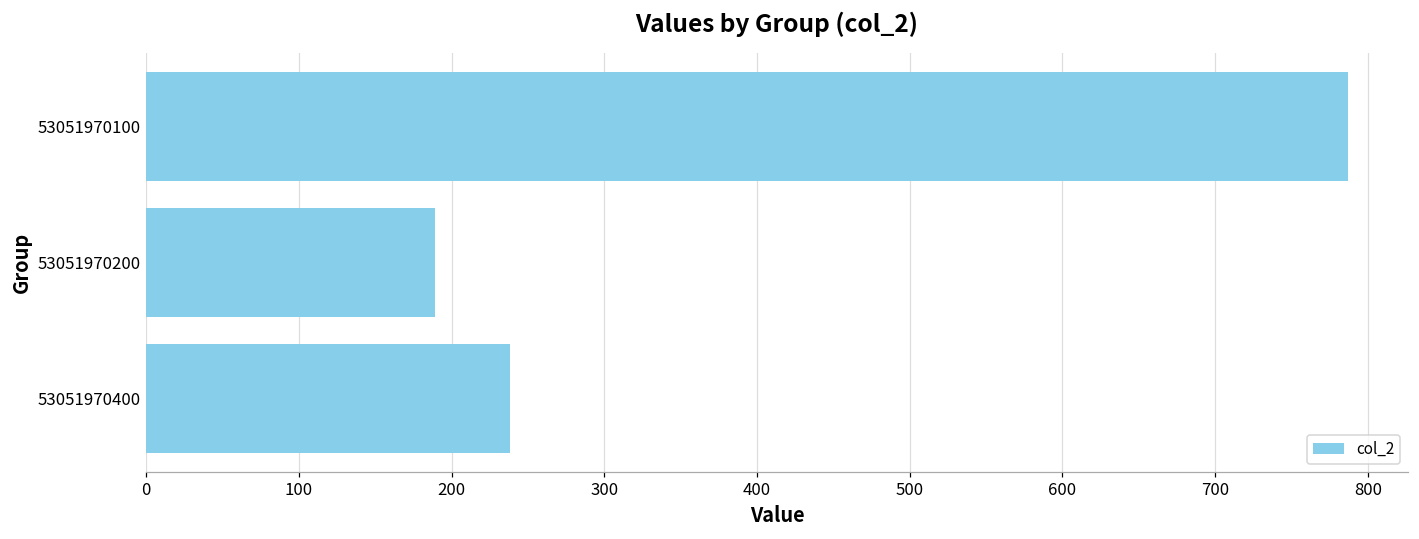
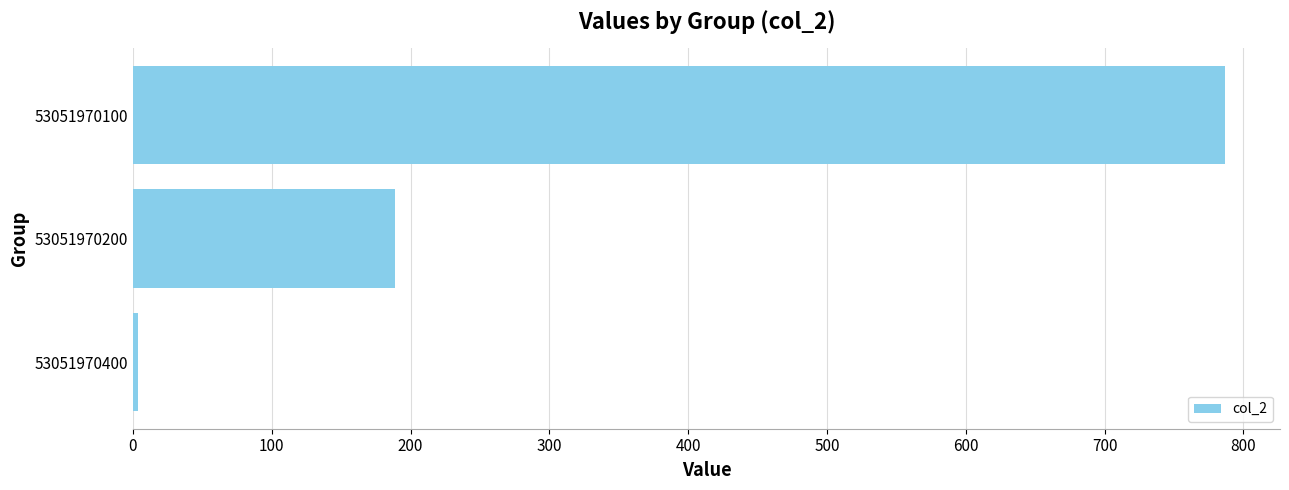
53051970400: 238 -> 4
